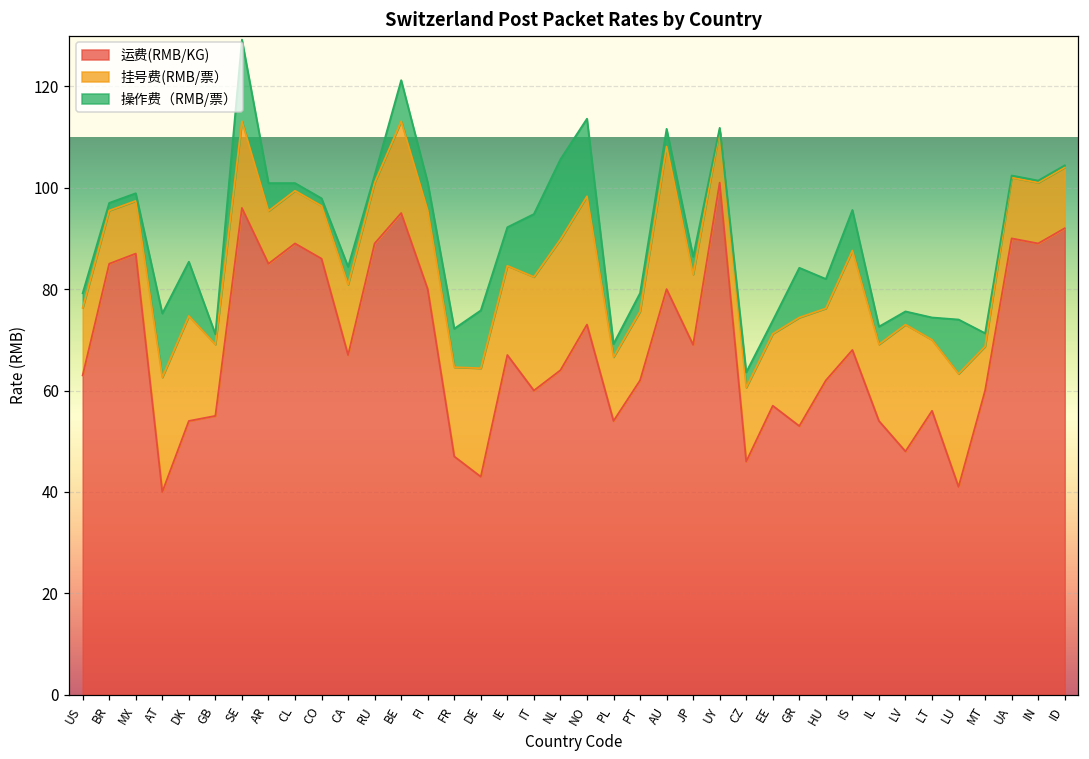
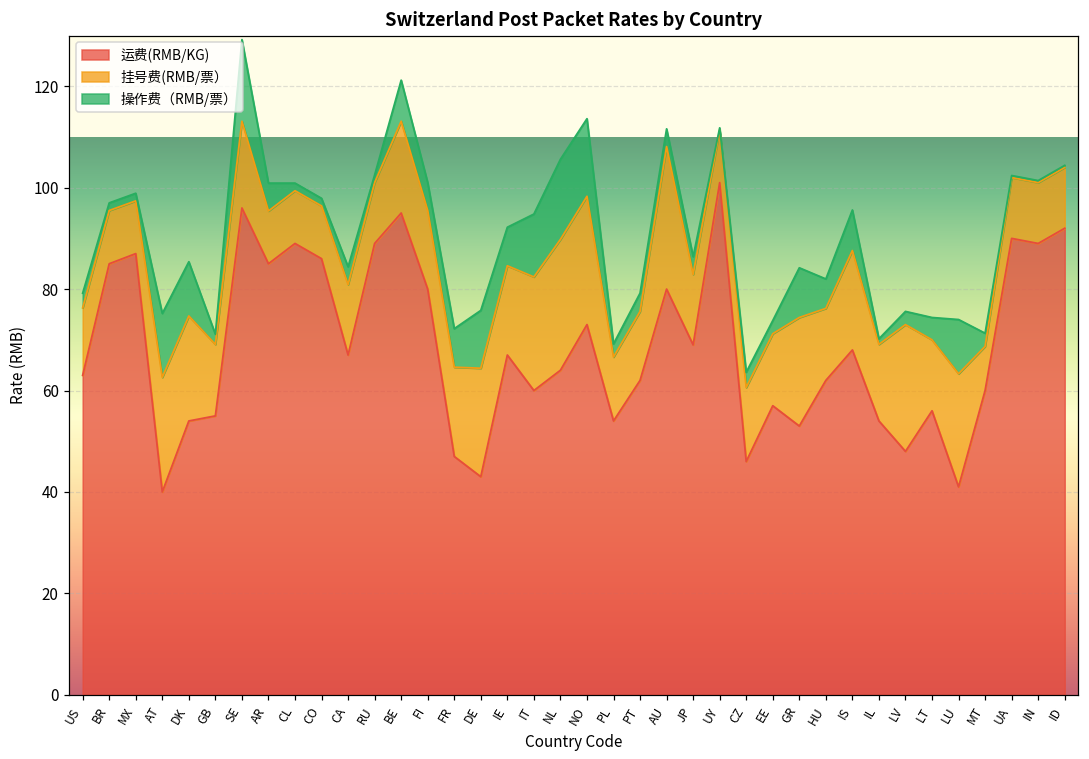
操作费（RMB/票）, IL: 4 -> 1
